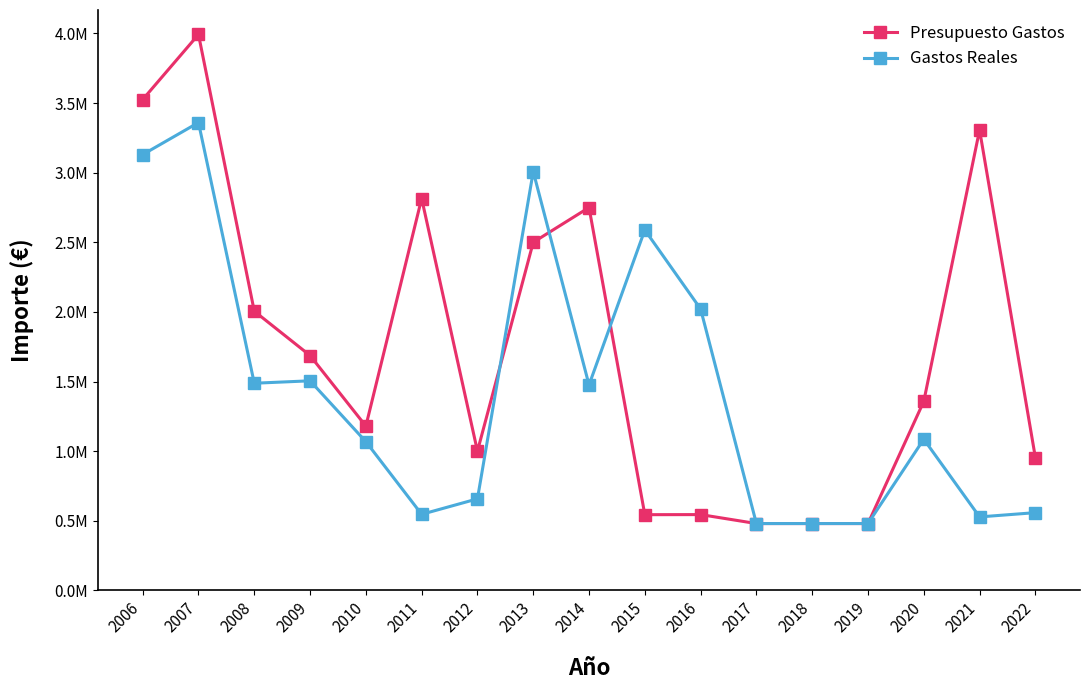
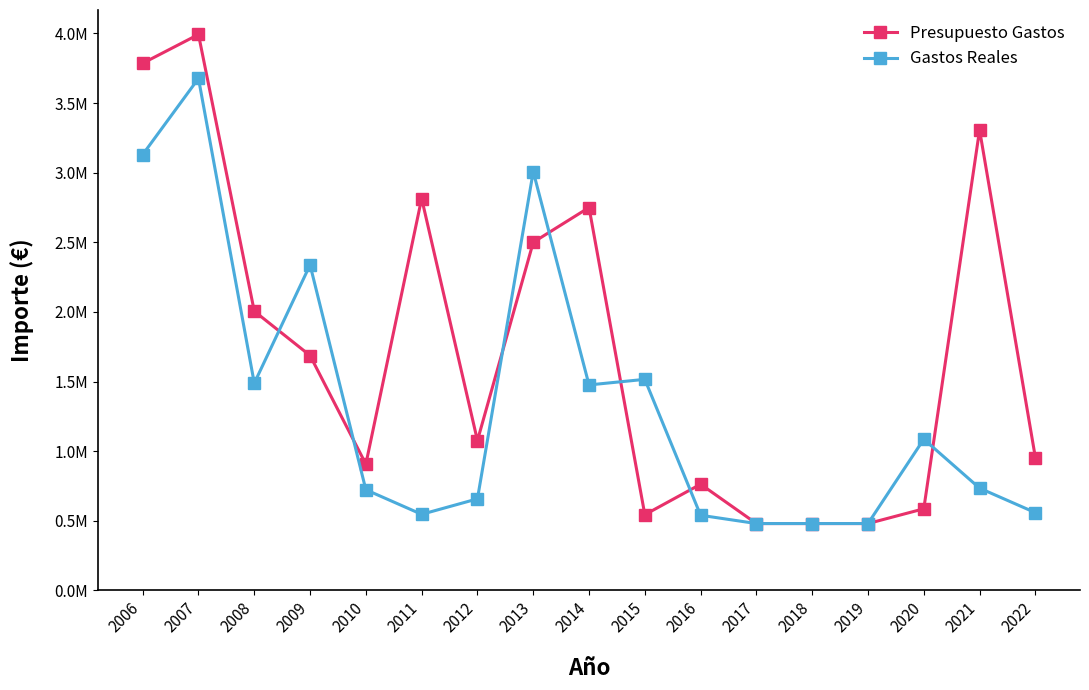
Presupuesto Gastos, 2006: 3530000 -> 3790000
Gastos Reales, 2007: 3360000 -> 3680000
Gastos Reales, 2009: 1510000 -> 2340000
Presupuesto Gastos, 2010: 1180000 -> 910000
Gastos Reales, 2010: 1070000 -> 720000
Presupuesto Gastos, 2012: 1000000 -> 1080000
Gastos Reales, 2015: 2590000 -> 1520000
Presupuesto Gastos, 2016: 540000 -> 760000
Gastos Reales, 2016: 2020000 -> 540000
Presupuesto Gastos, 2020: 1360000 -> 590000
Gastos Reales, 2021: 530000 -> 730000
